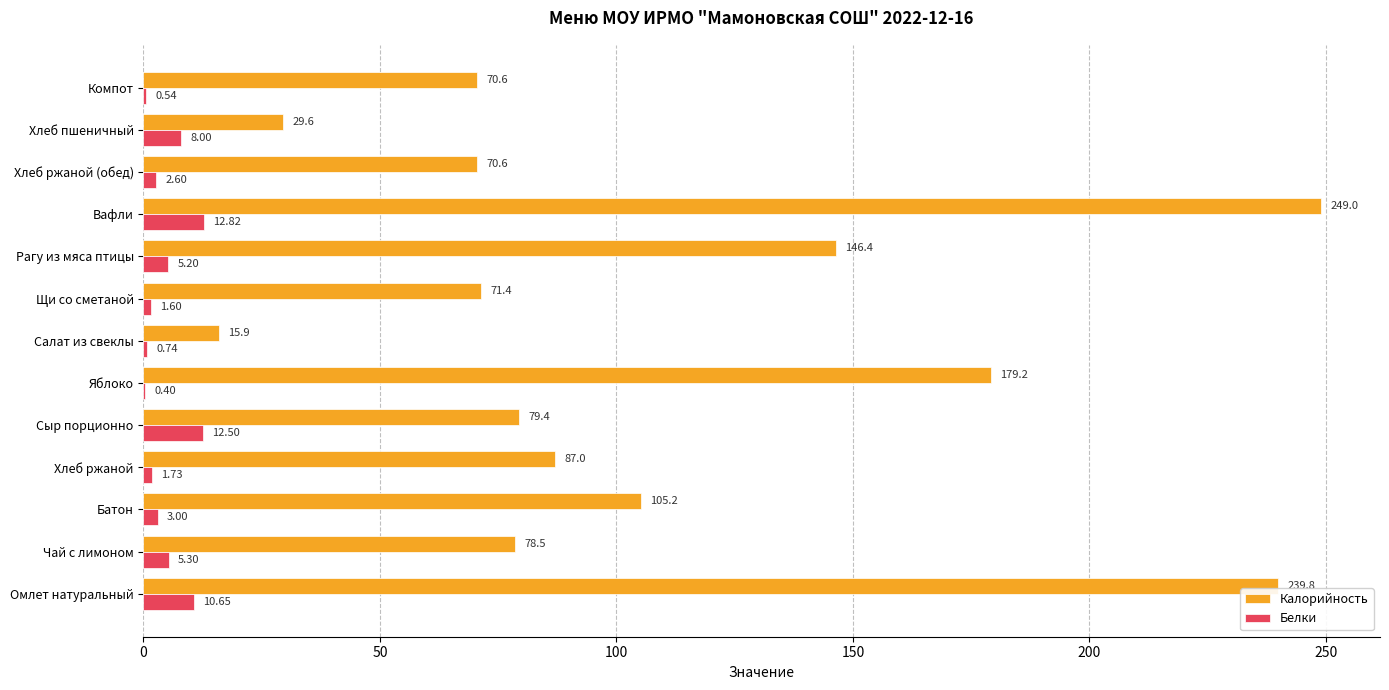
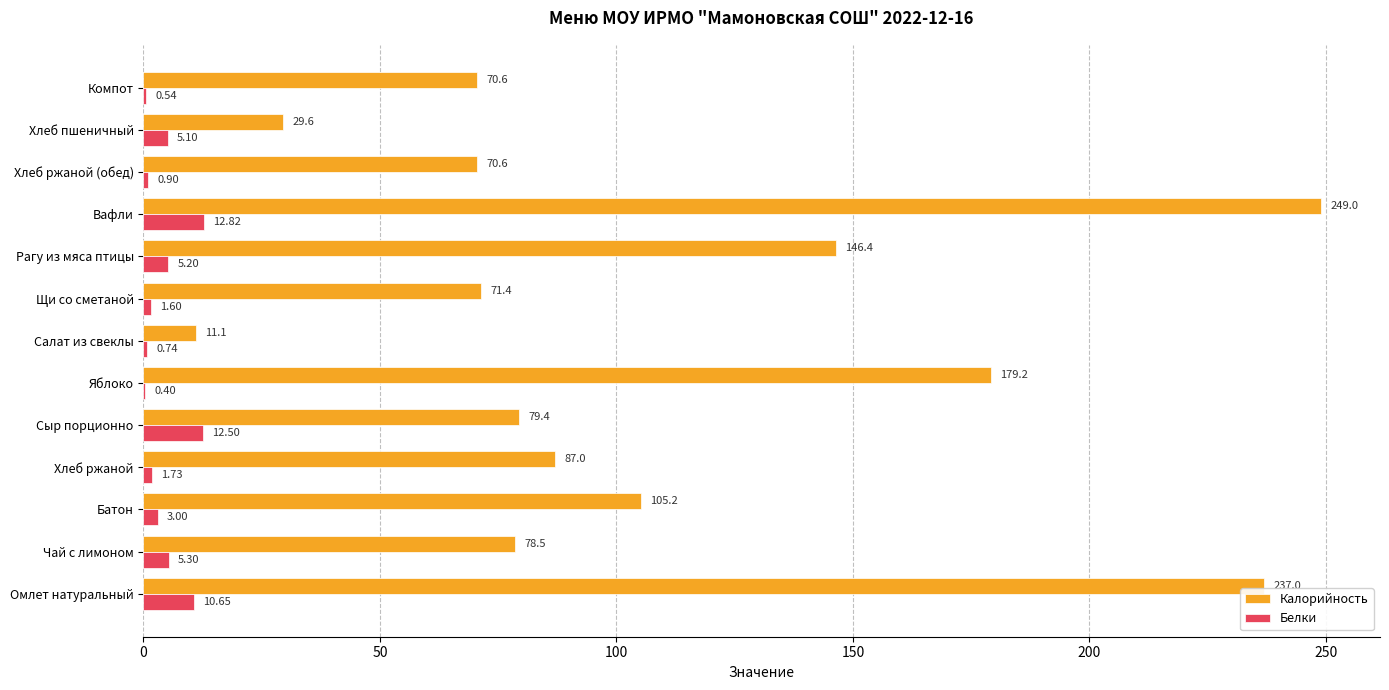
Белки, Хлеб пшеничный: 8.00 -> 5.10
Белки, Хлеб ржаной (обед): 2.60 -> 0.90
Калорийность, Салат из свеклы: 15.9 -> 11.1
Калорийность, Омлет натуральный: 240 -> 237
